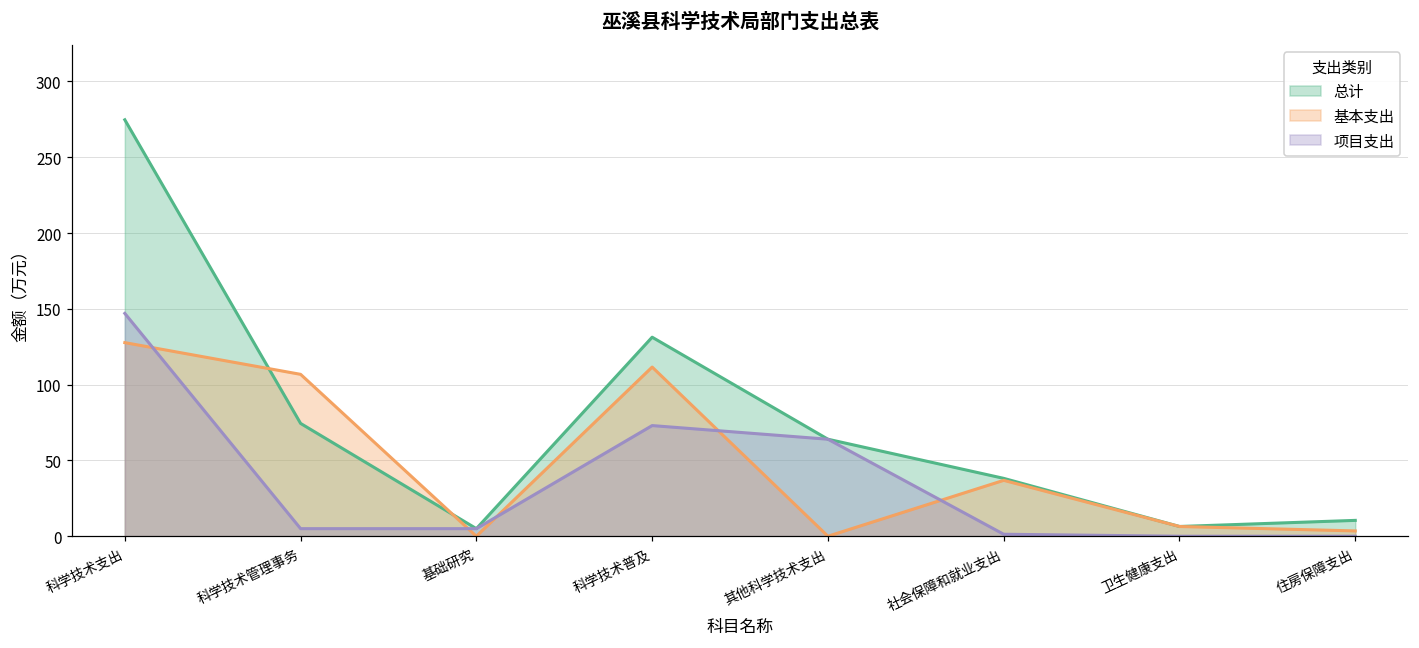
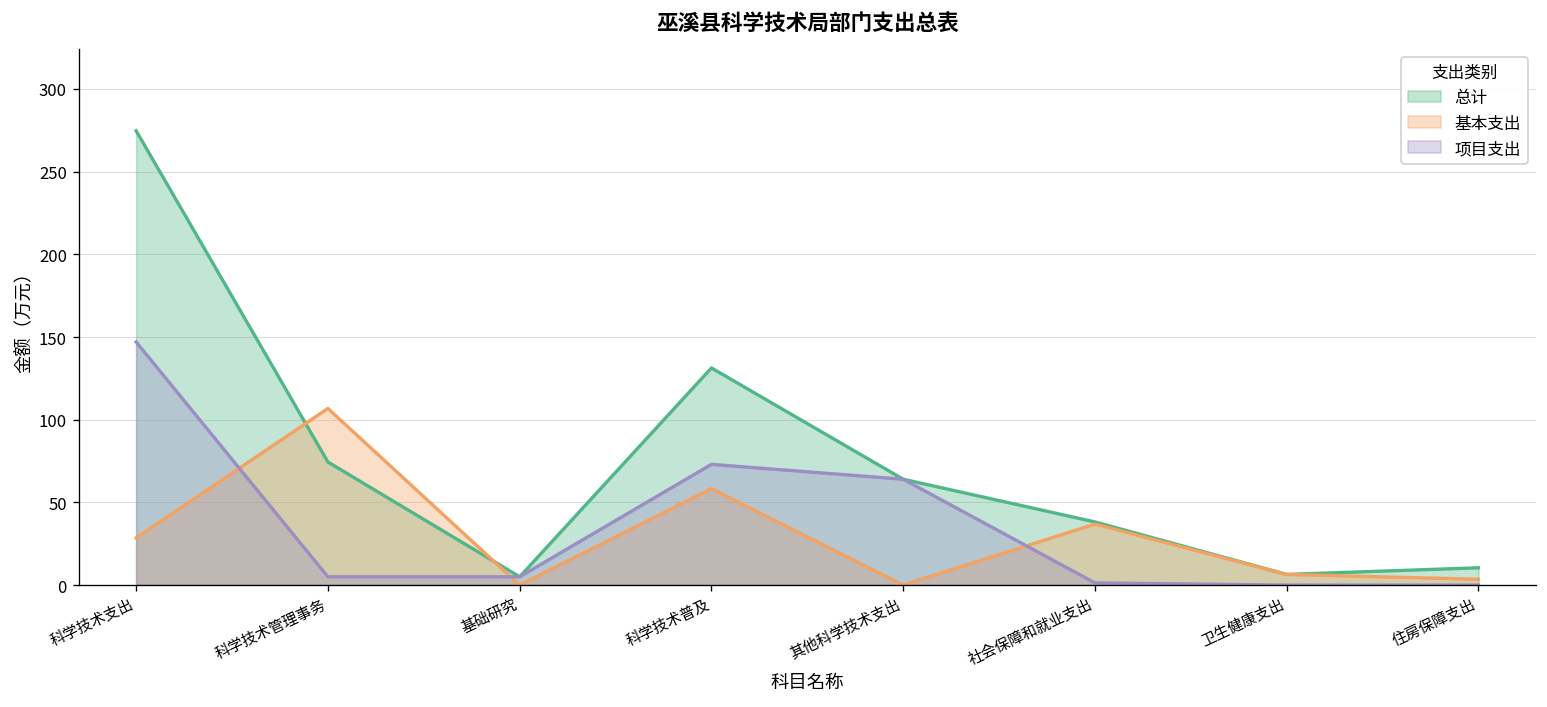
基本支出, 科学技术支出: 128 -> 28
基本支出, 科学技术普及: 112 -> 58
